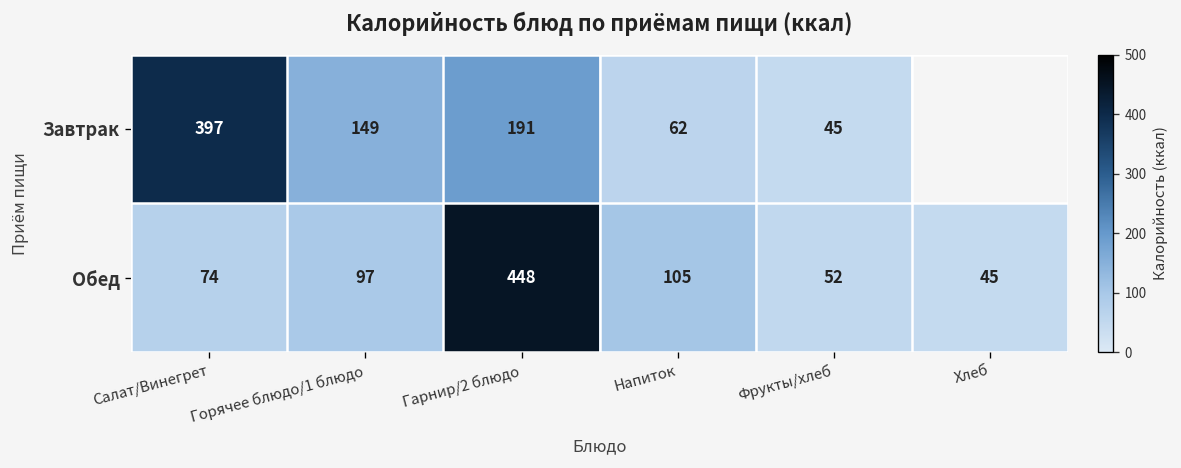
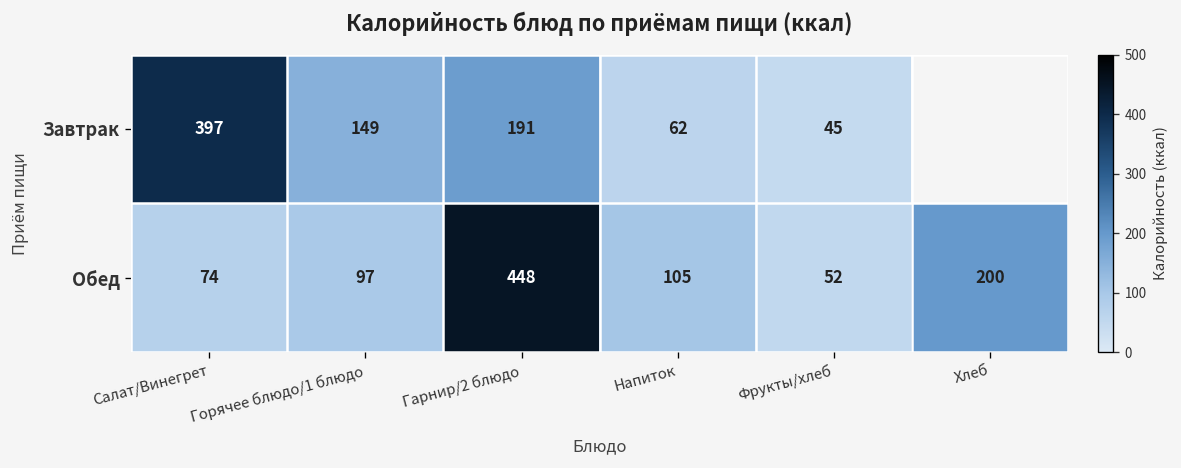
Обед, Хлеб: 45 -> 200
